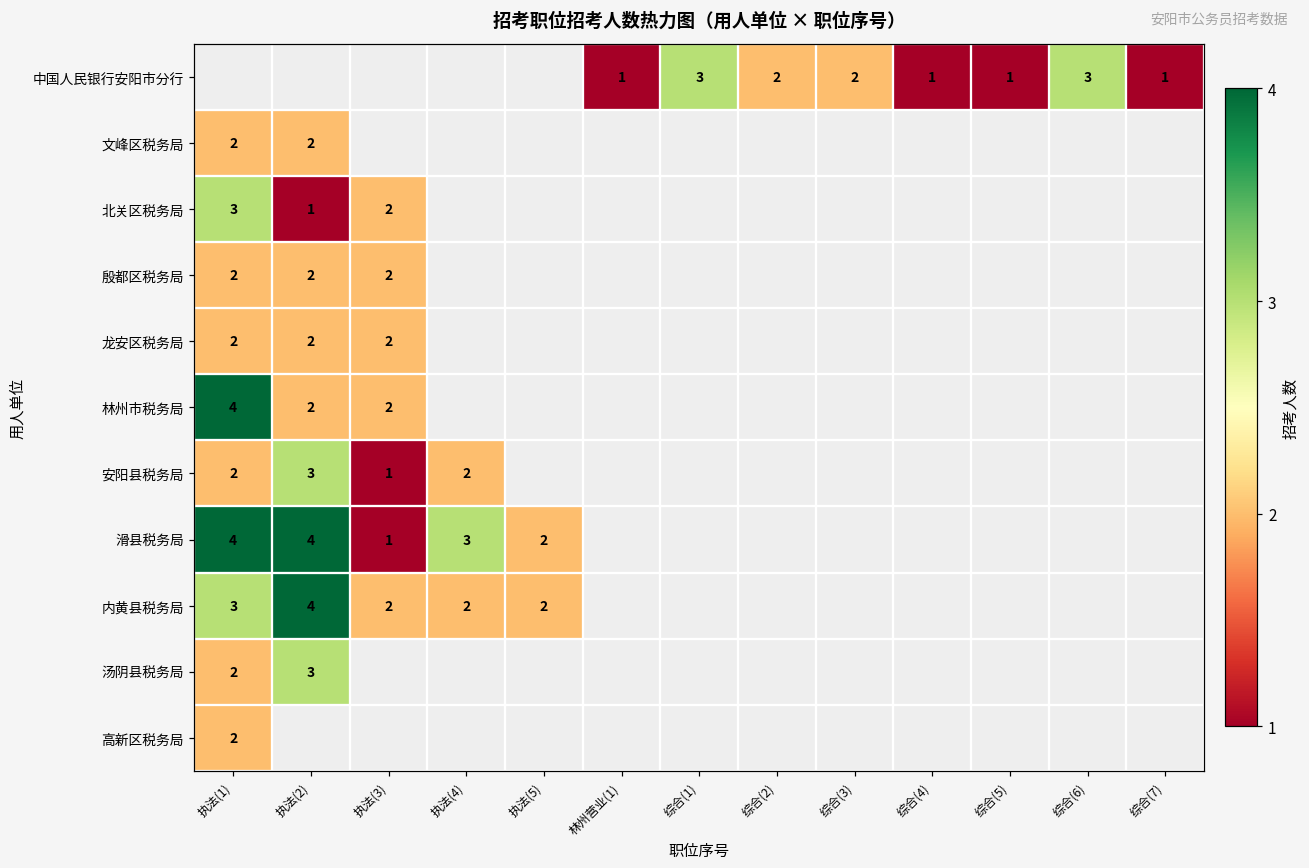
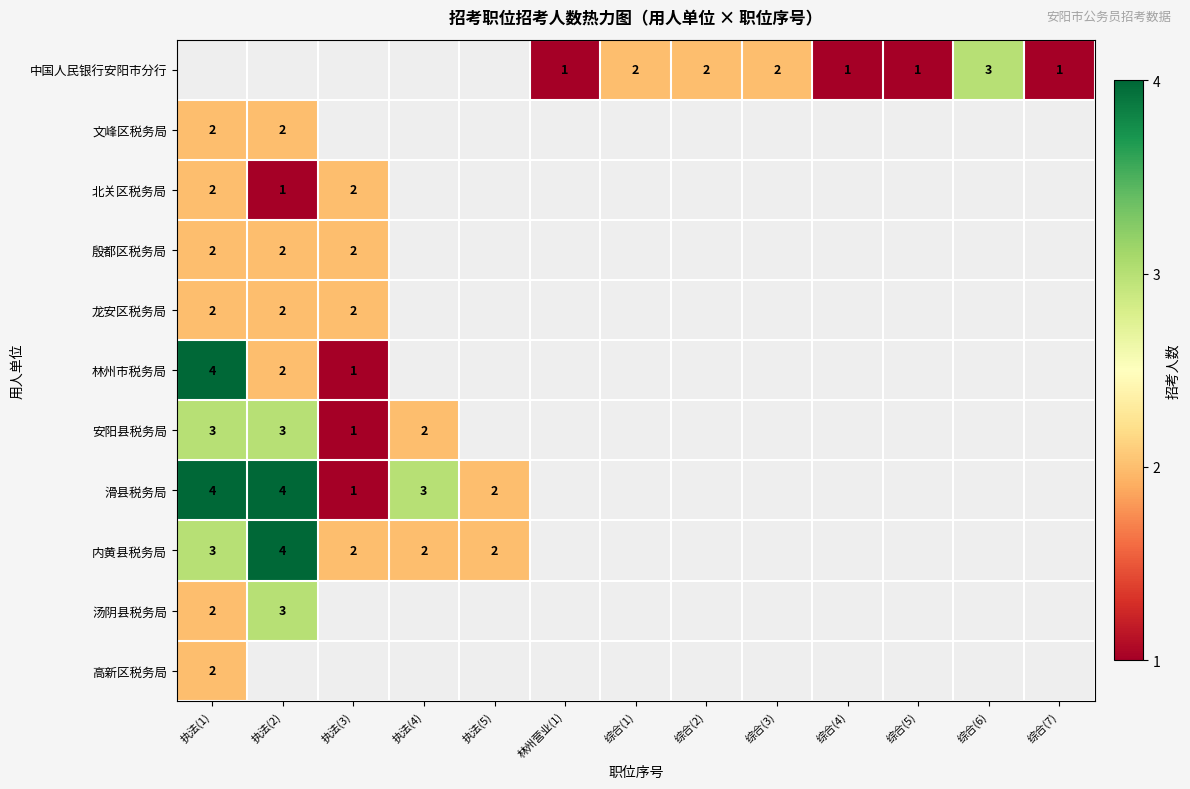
中国人民银行安阳市分行, 综合(1): 3 -> 2
北关区税务局, 执法(1): 3 -> 2
林州市税务局, 执法(3): 2 -> 1
安阳县税务局, 执法(1): 2 -> 3
